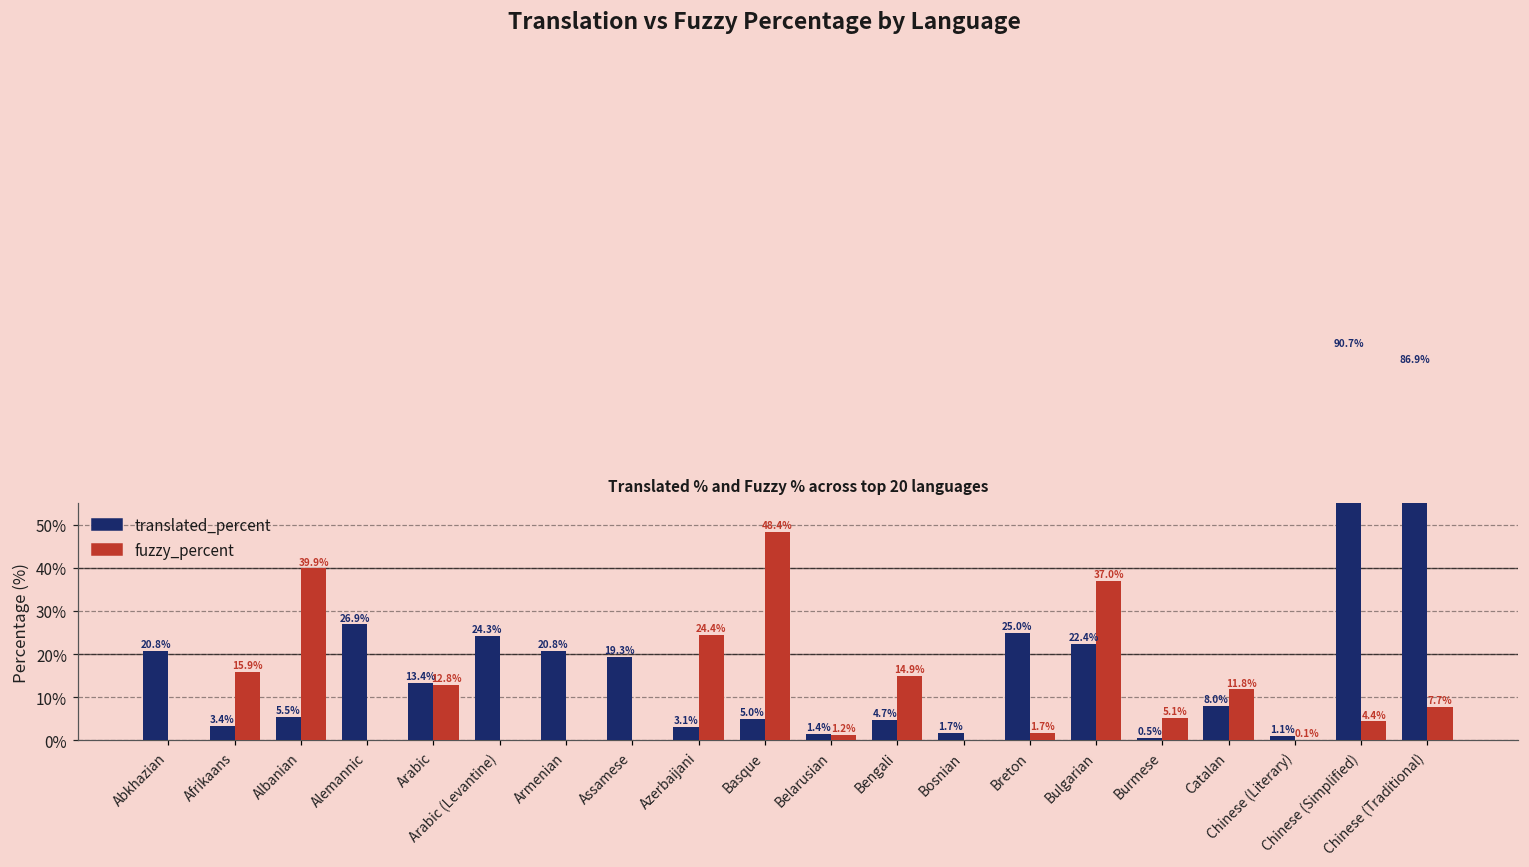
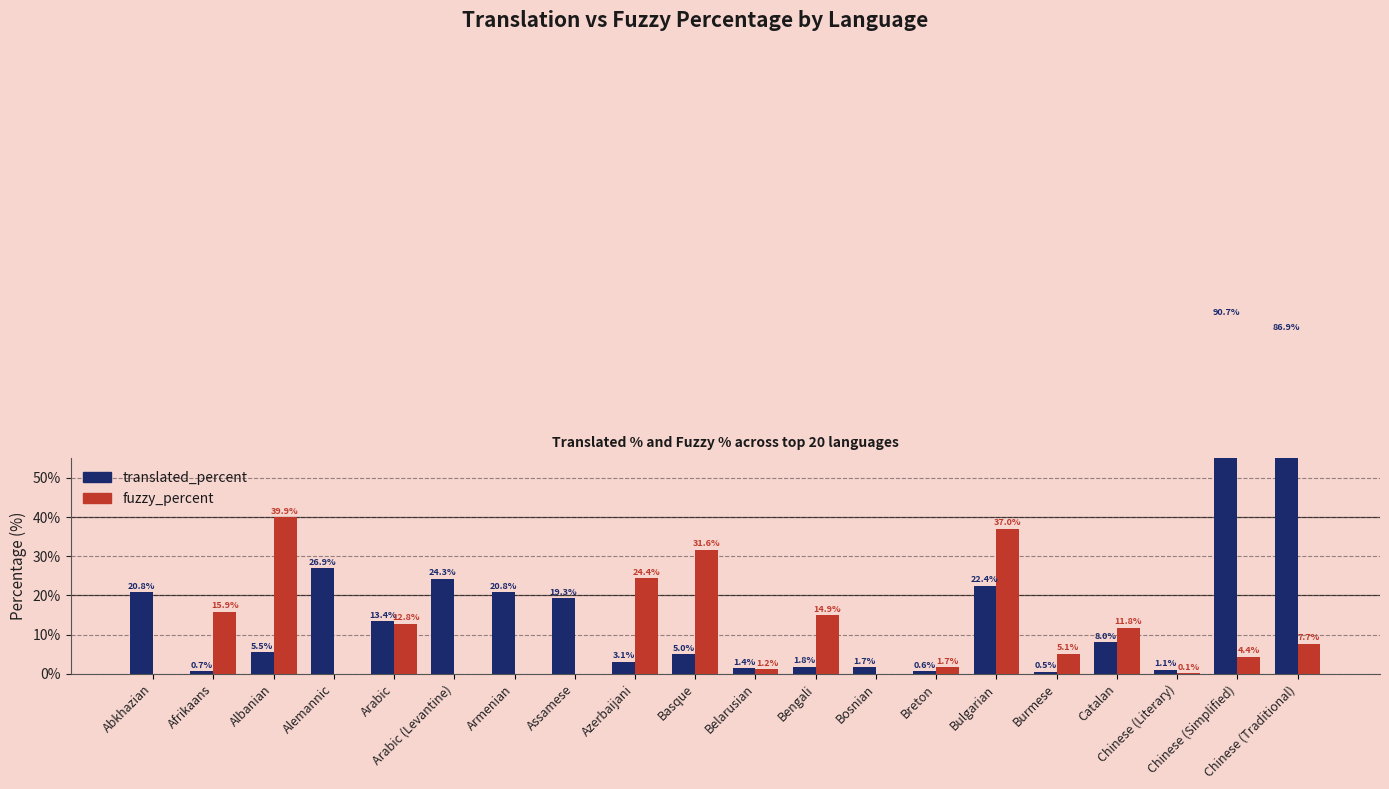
translated_percent, Afrikaans: 3.4% -> 0.7%
fuzzy_percent, Basque: 48.4% -> 31.6%
translated_percent, Bengali: 4.7% -> 1.8%
translated_percent, Breton: 25.0% -> 0.6%
